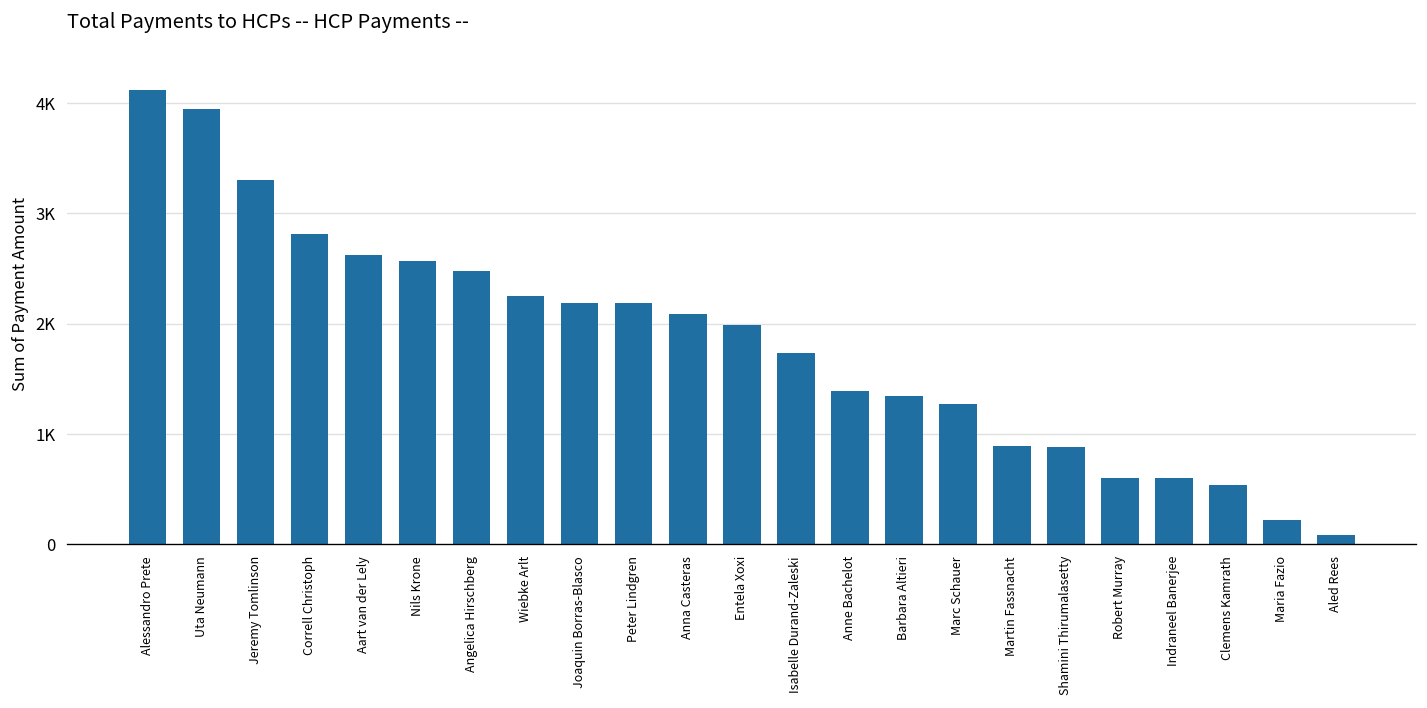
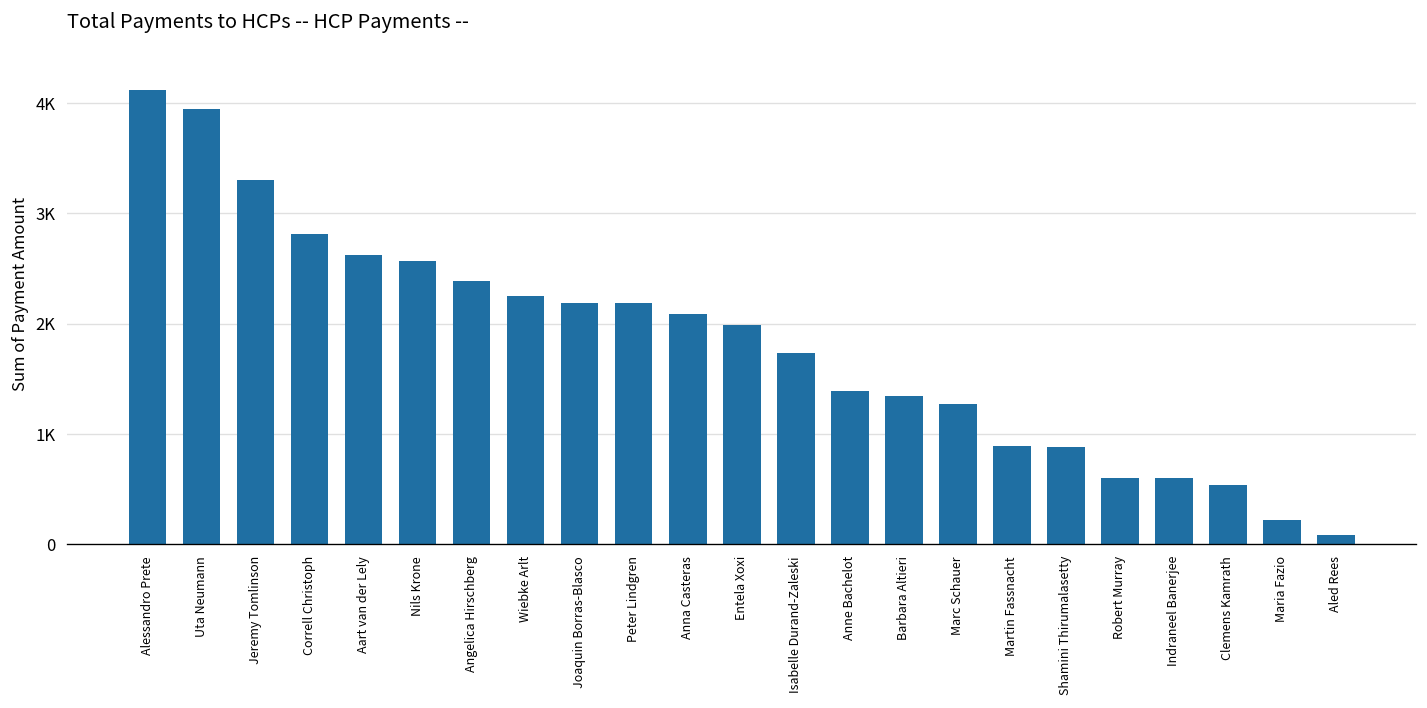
Angelica Hirschberg: 2500 -> 2400
